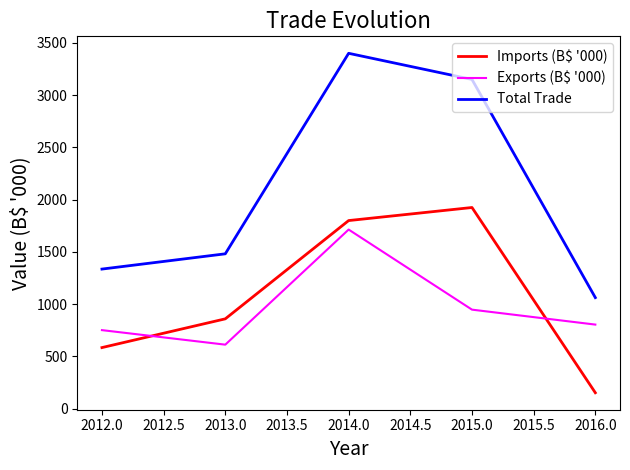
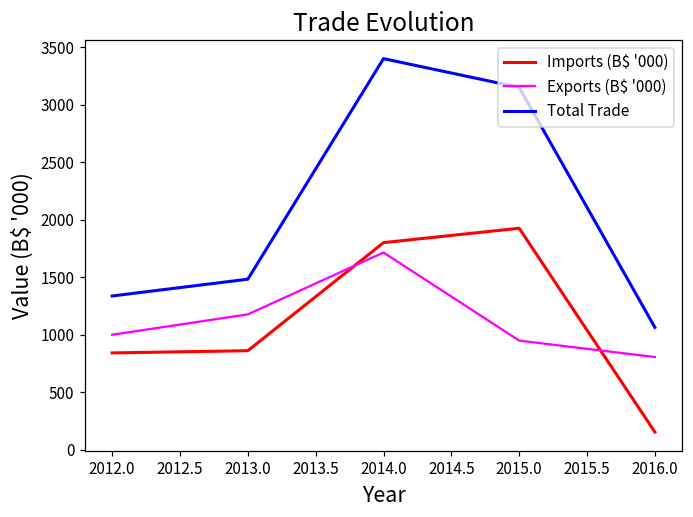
Imports (B$ '000), 2012.0: 580 -> 840
Exports (B$ '000), 2012.0: 750 -> 1000
Exports (B$ '000), 2013.0: 610 -> 1180
